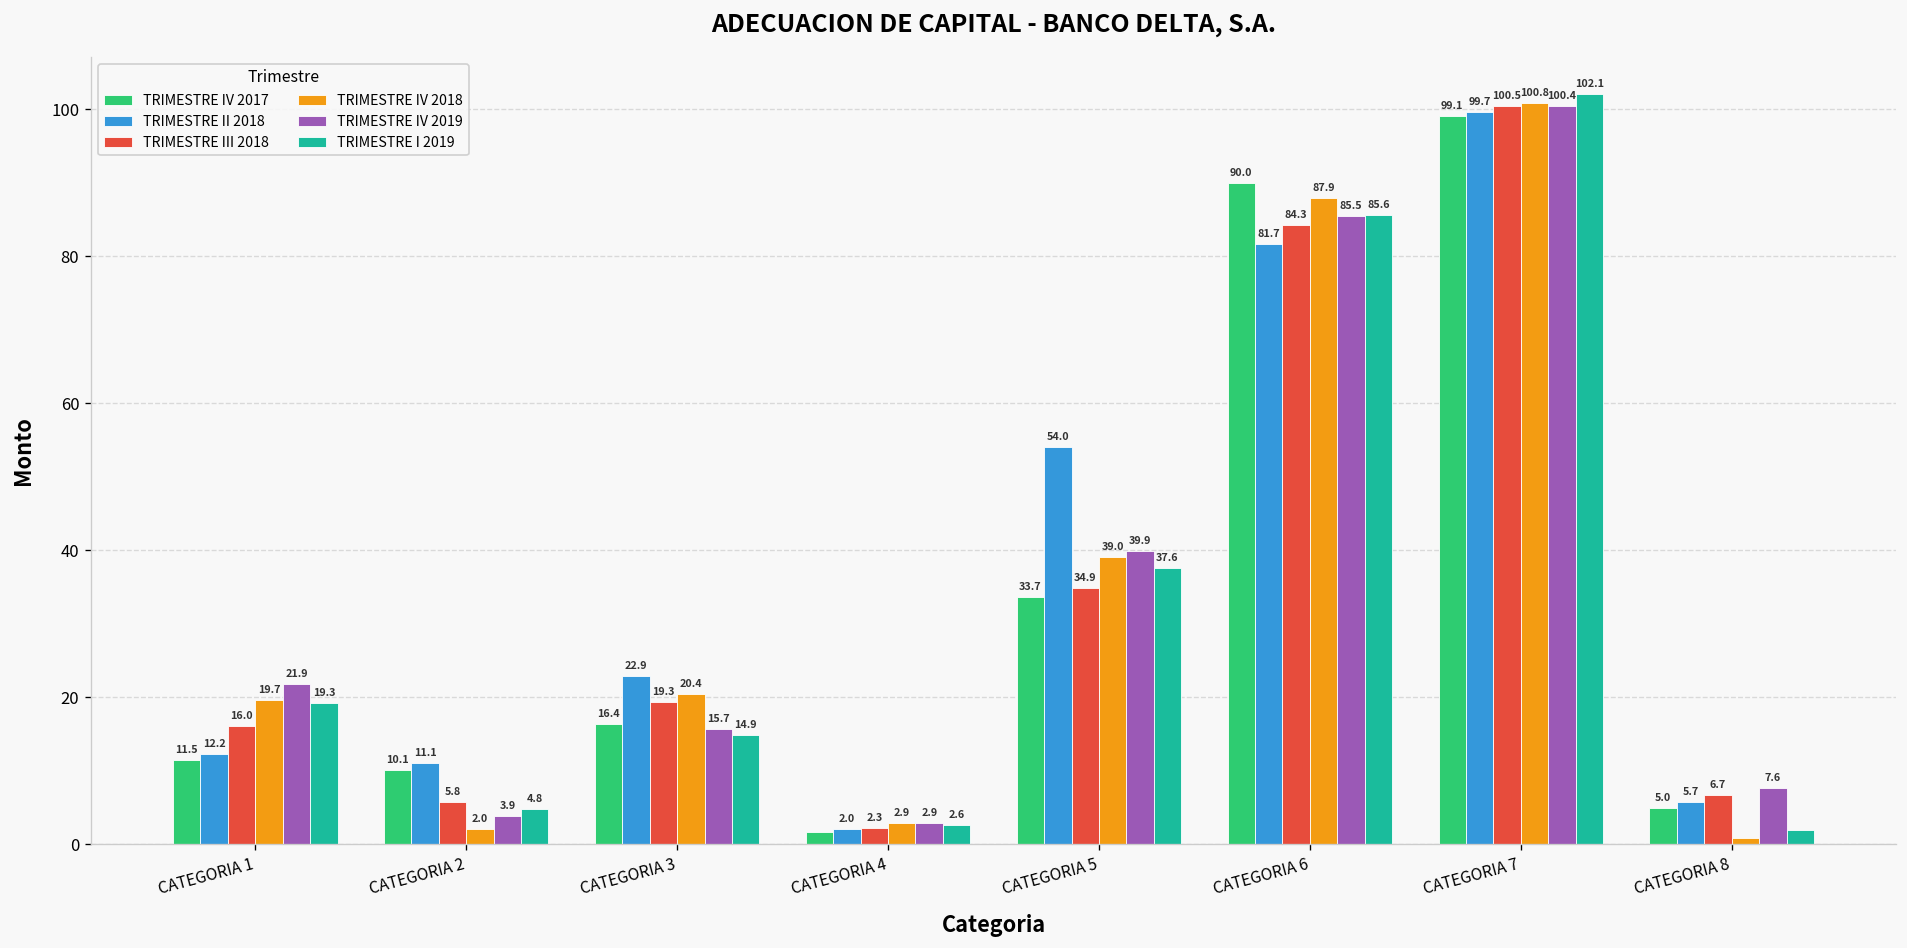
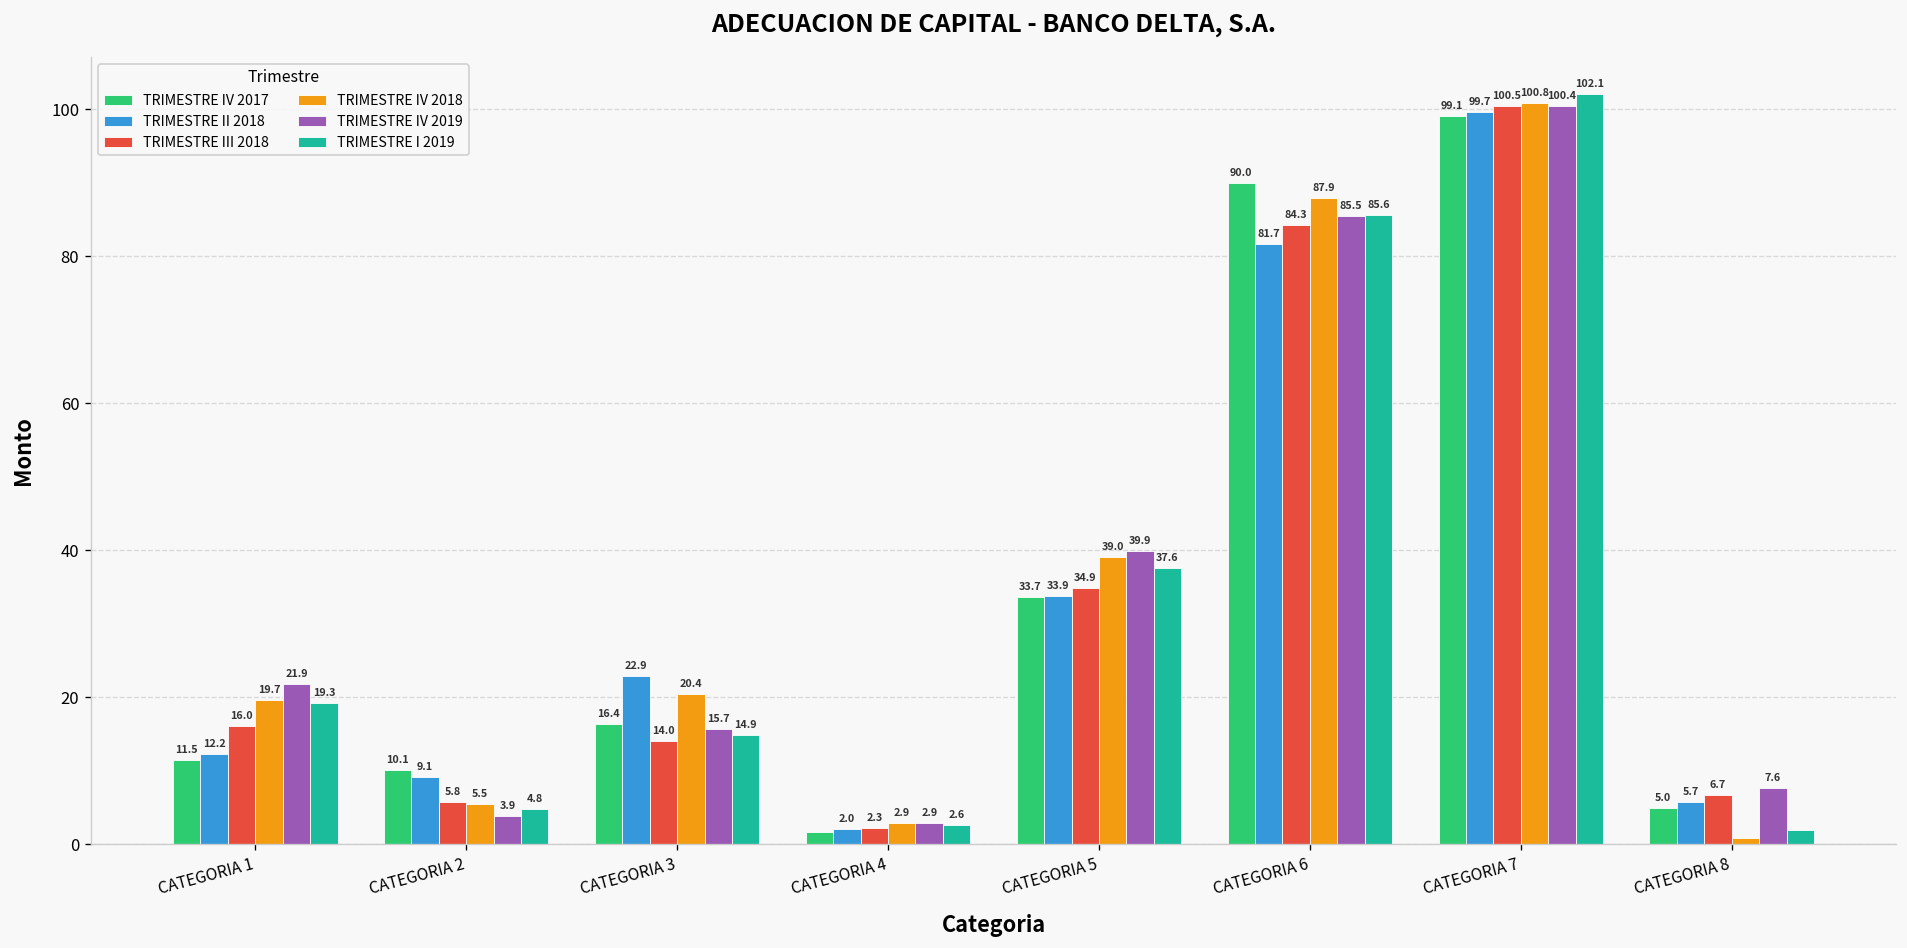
TRIMESTRE II 2018, CATEGORIA 2: 11.1 -> 9.1
TRIMESTRE IV 2018, CATEGORIA 2: 2.0 -> 5.5
TRIMESTRE III 2018, CATEGORIA 3: 19.3 -> 14.0
TRIMESTRE II 2018, CATEGORIA 5: 54.0 -> 33.9
